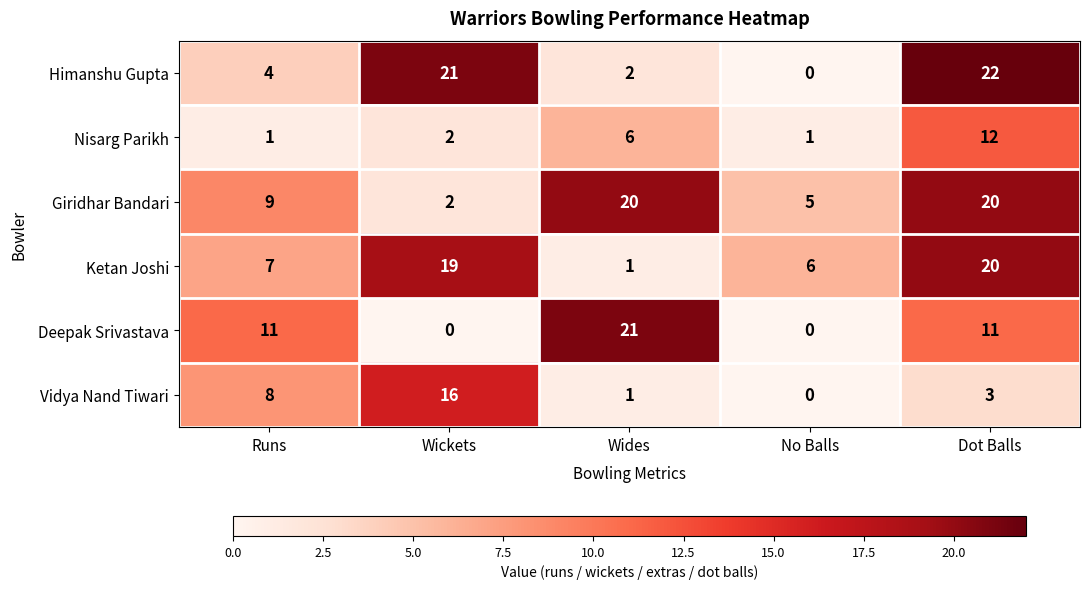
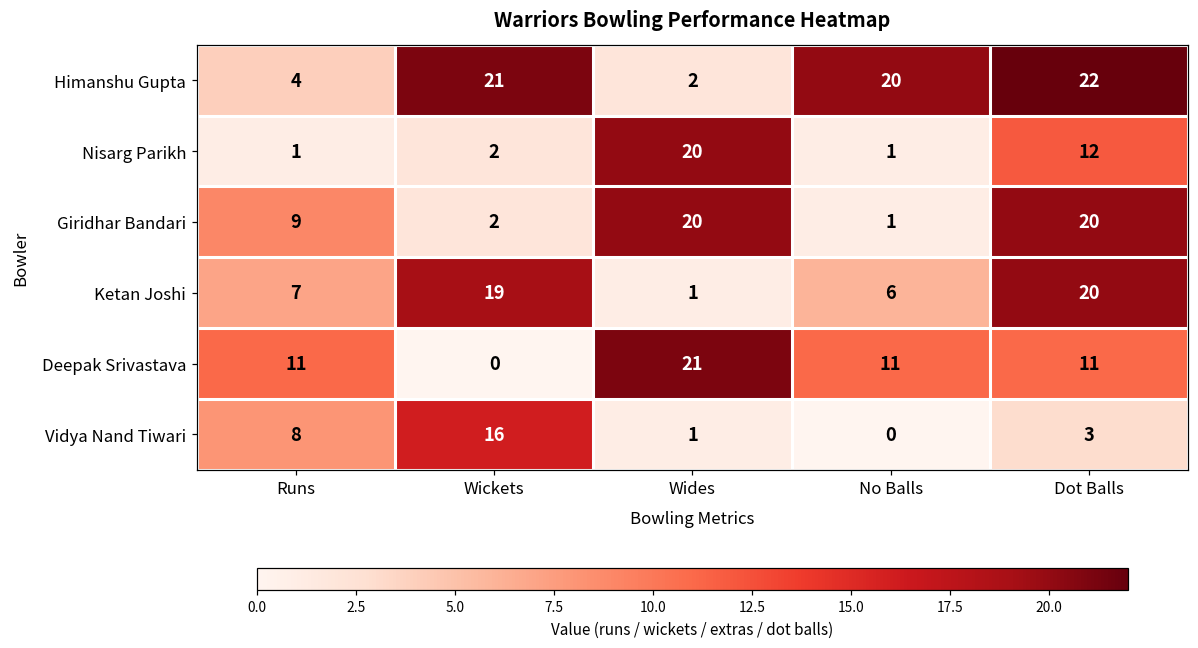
Himanshu Gupta, No Balls: 0 -> 20
Nisarg Parikh, Wides: 6 -> 20
Giridhar Bandari, No Balls: 5 -> 1
Deepak Srivastava, No Balls: 0 -> 11
